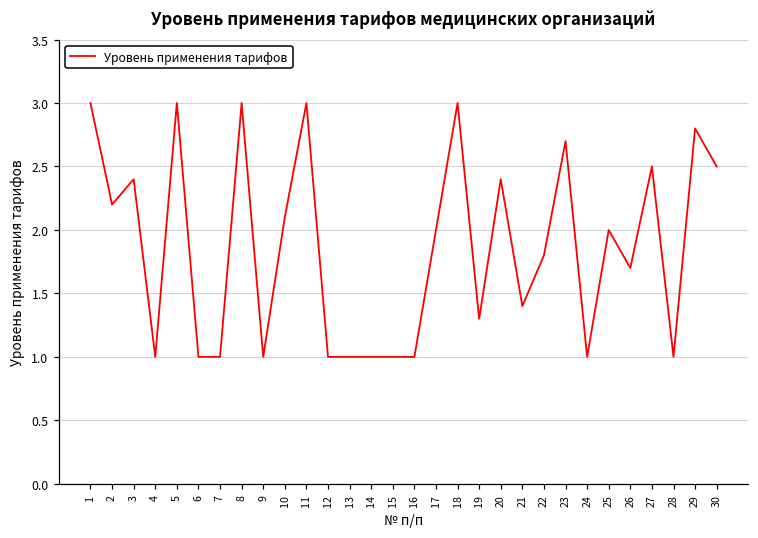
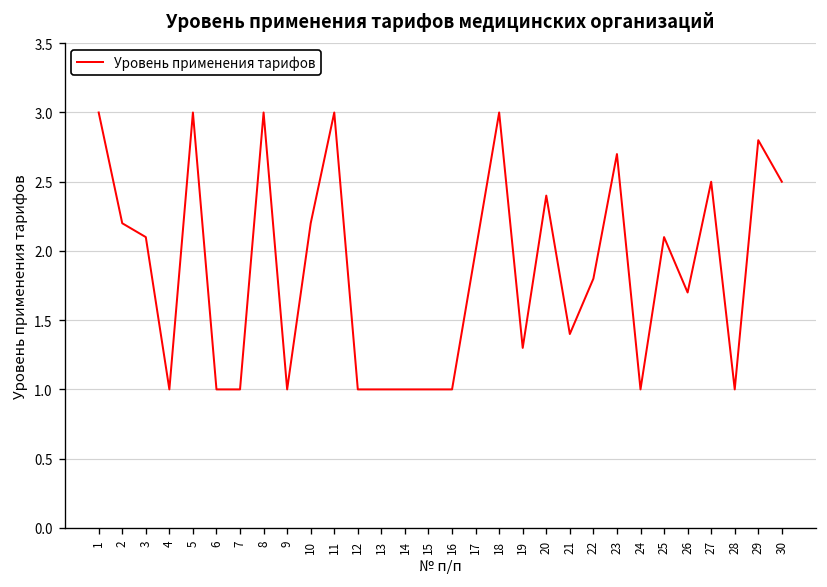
3: 2.4 -> 2.1
10: 2.1 -> 2.2
25: 2.0 -> 2.1
